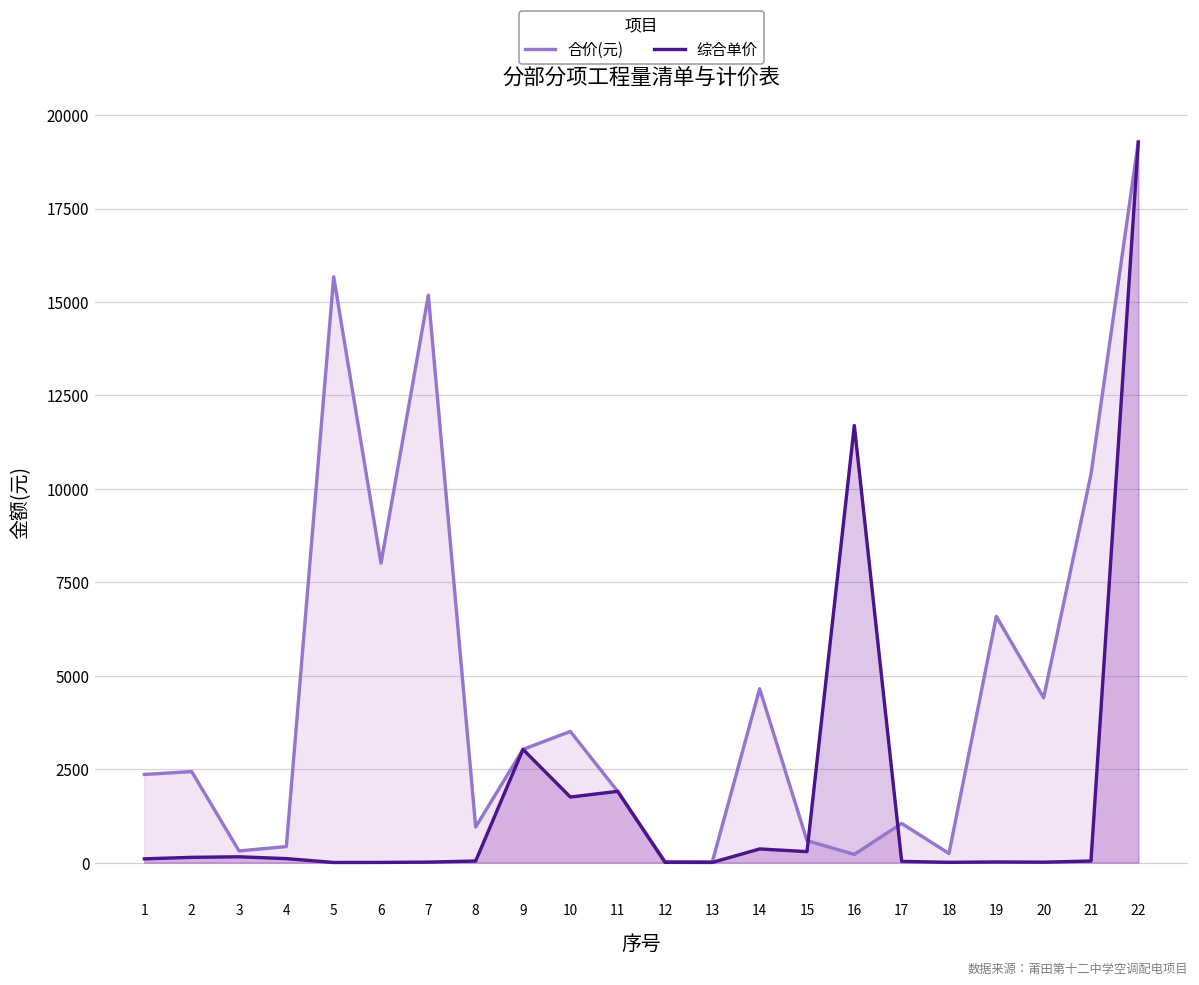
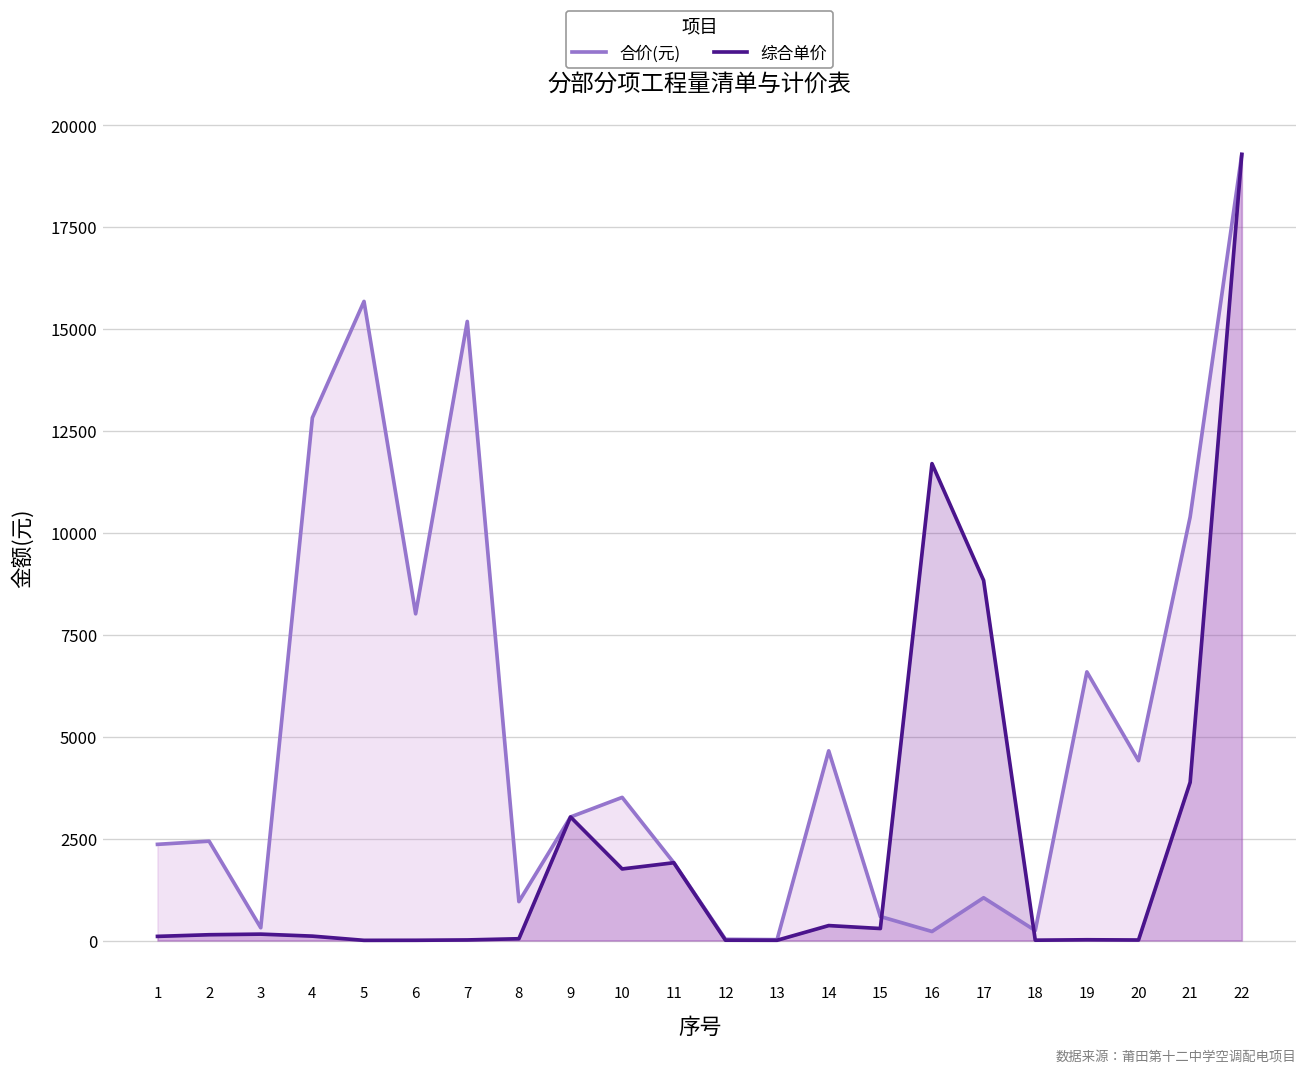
合价(元), 4: 400 -> 12800
综合单价, 17: 0 -> 8800
综合单价, 21: 0 -> 3900
